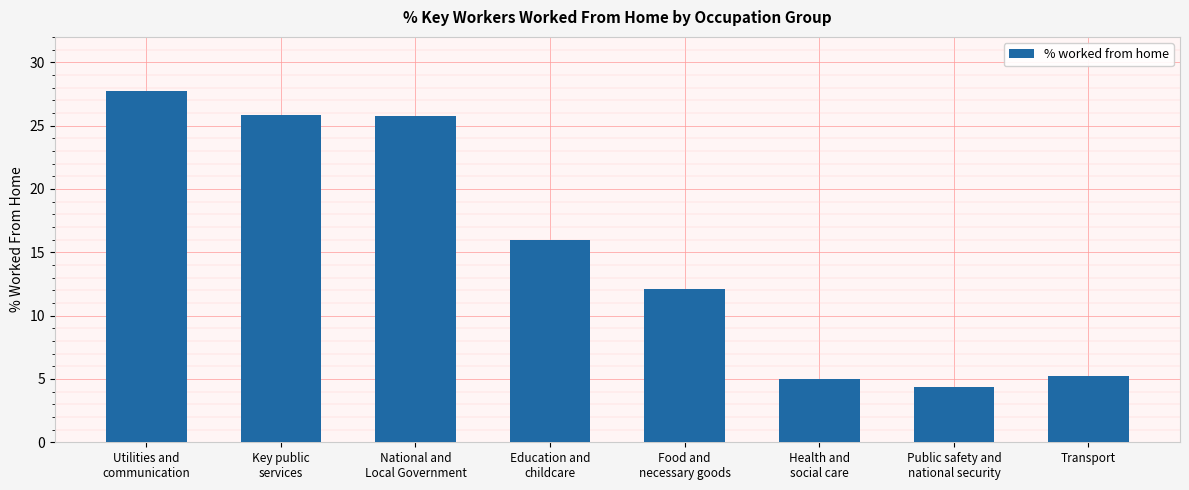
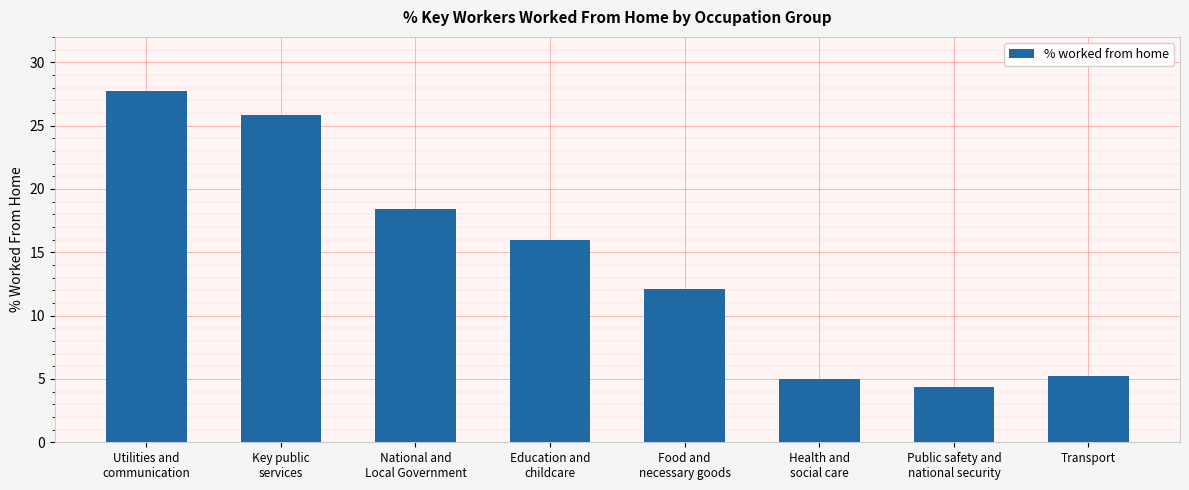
National and Local Government: 25.8 -> 18.4
